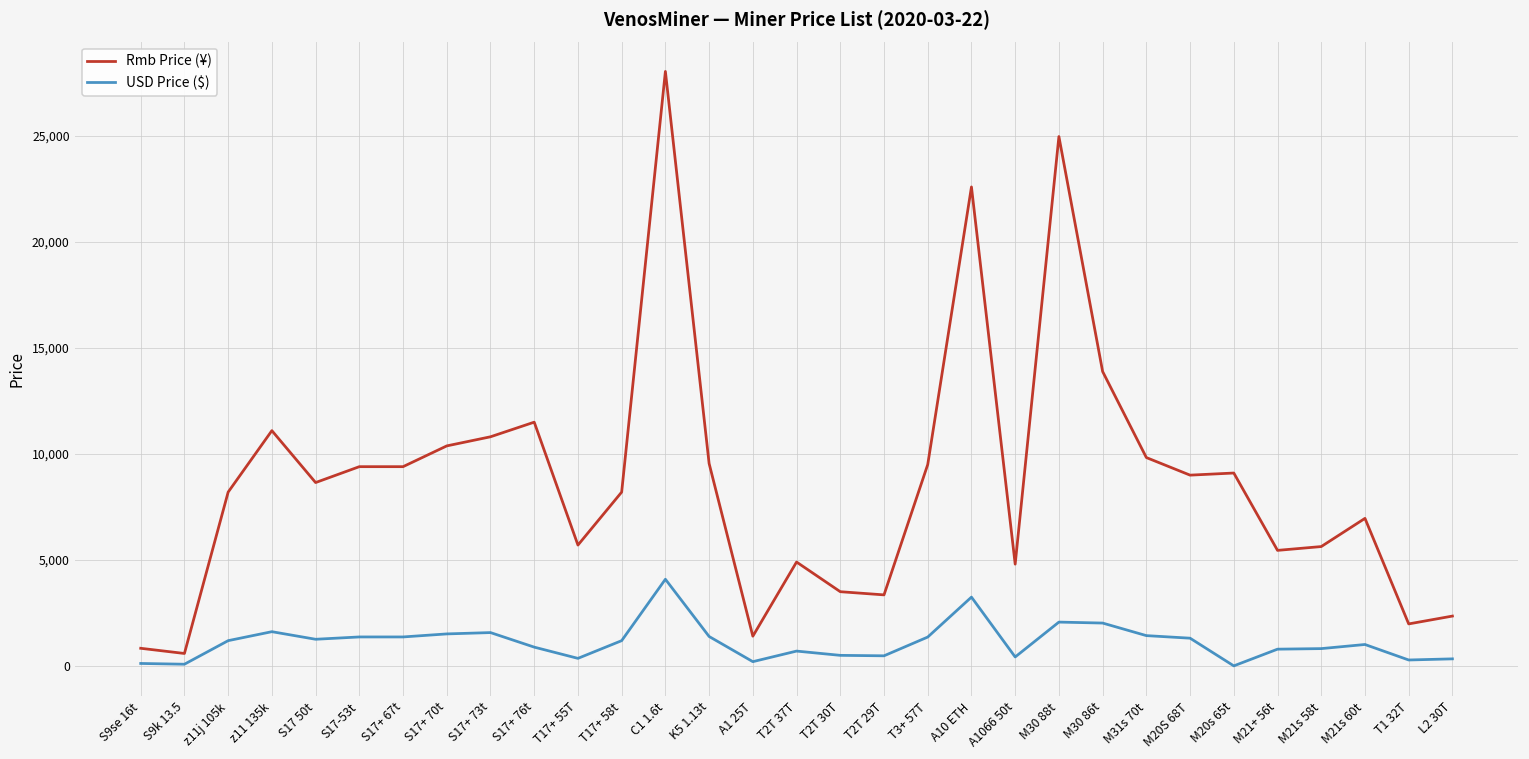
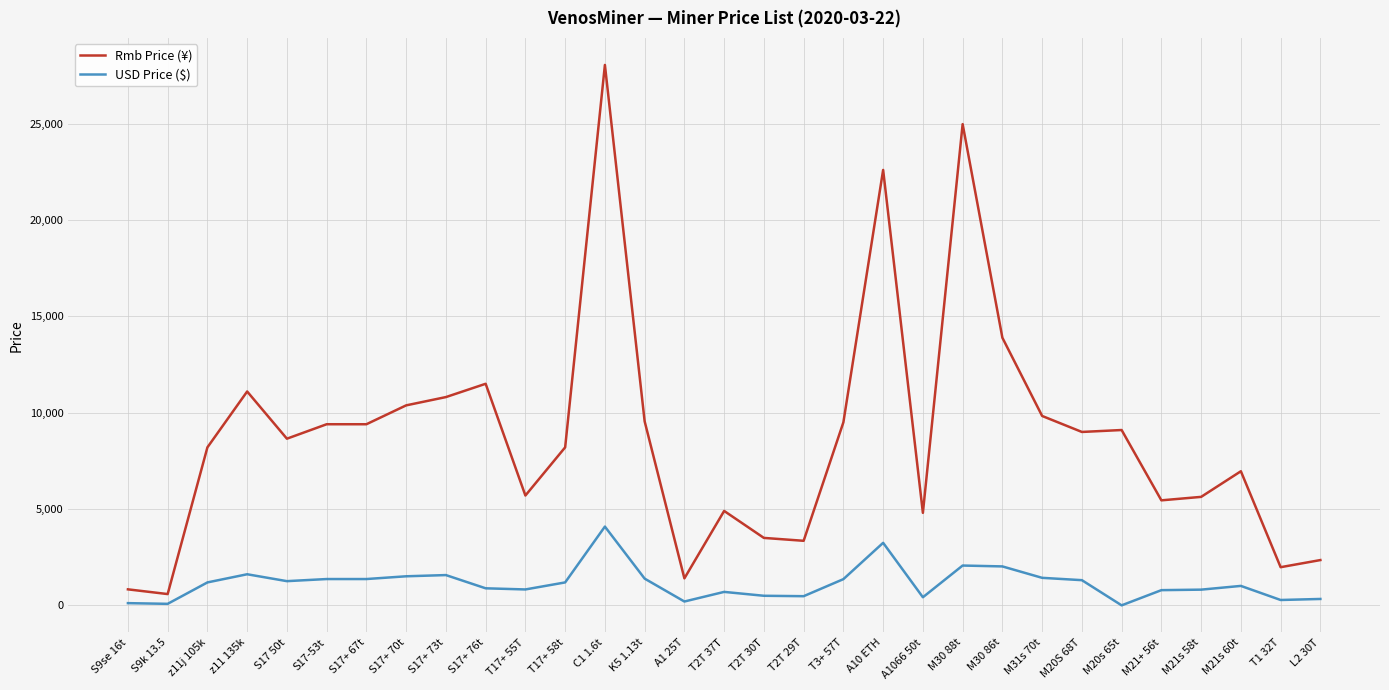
USD Price ($), T17+ 55T: 400 -> 800
